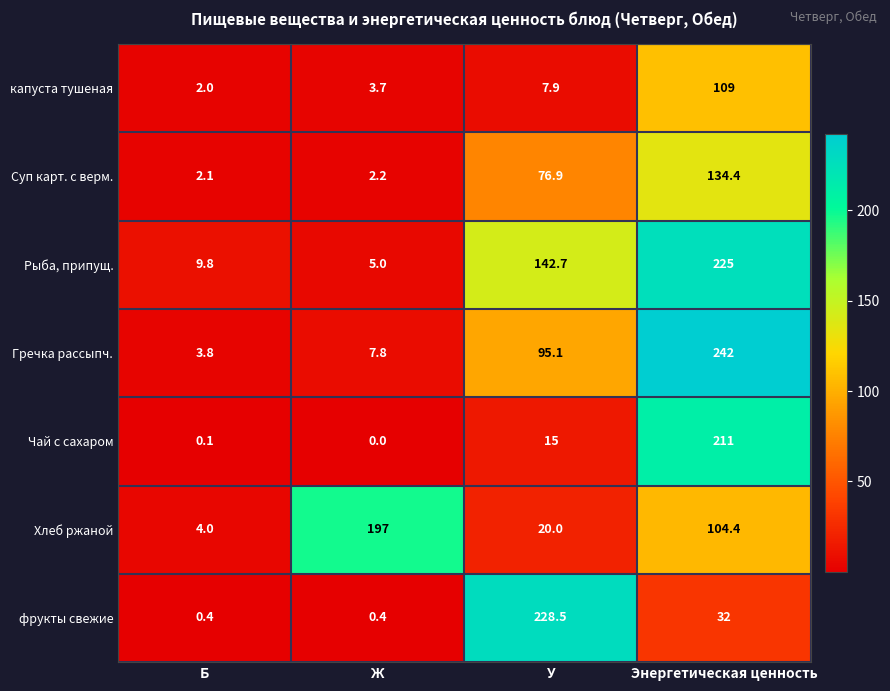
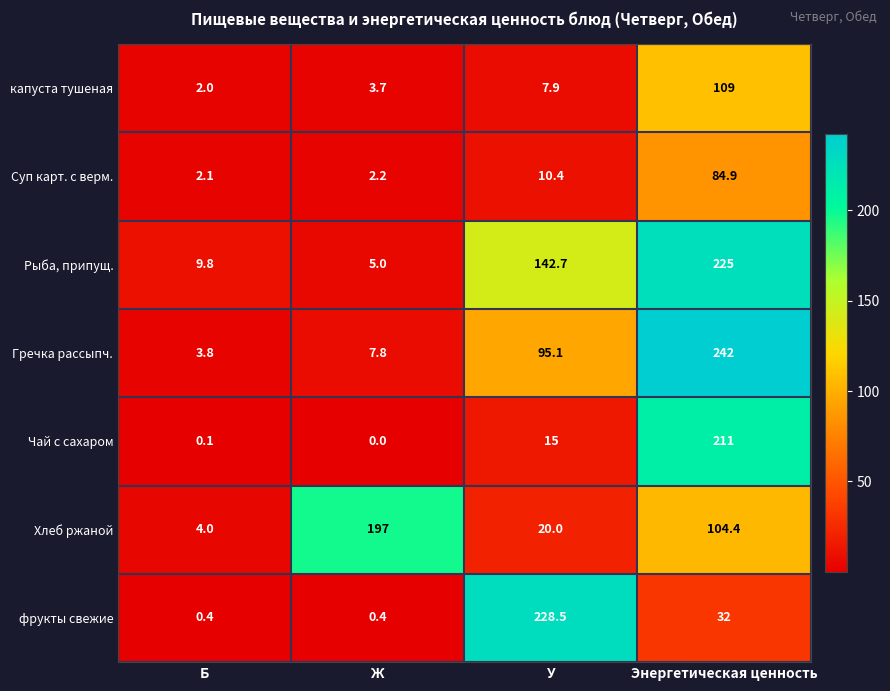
Суп карт. с верм., У: 76.9 -> 10.4
Суп карт. с верм., Энергетическая ценность: 134.4 -> 84.9
